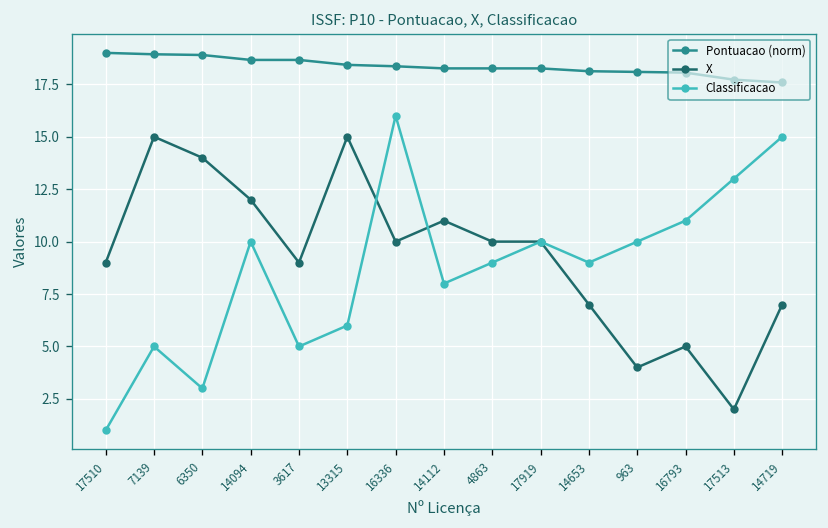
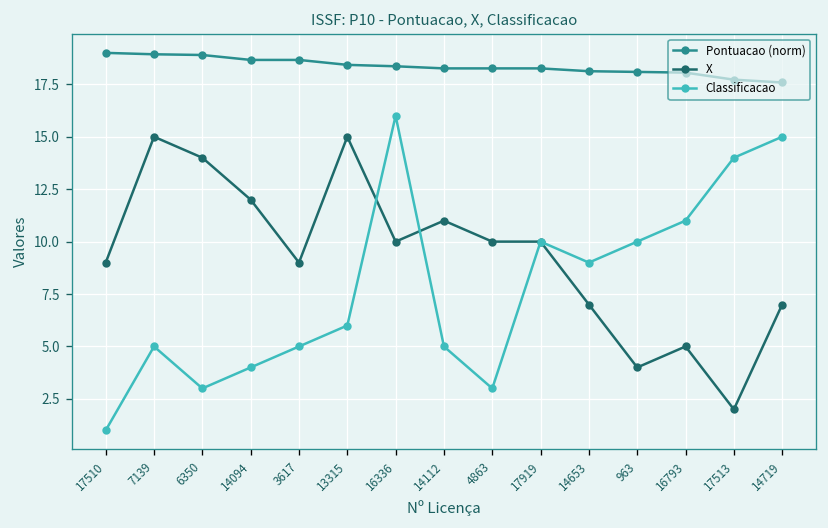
Classificacao, 14094: 10 -> 4
Classificacao, 14112: 8 -> 5
Classificacao, 4863: 9 -> 3
Classificacao, 17513: 13 -> 14
